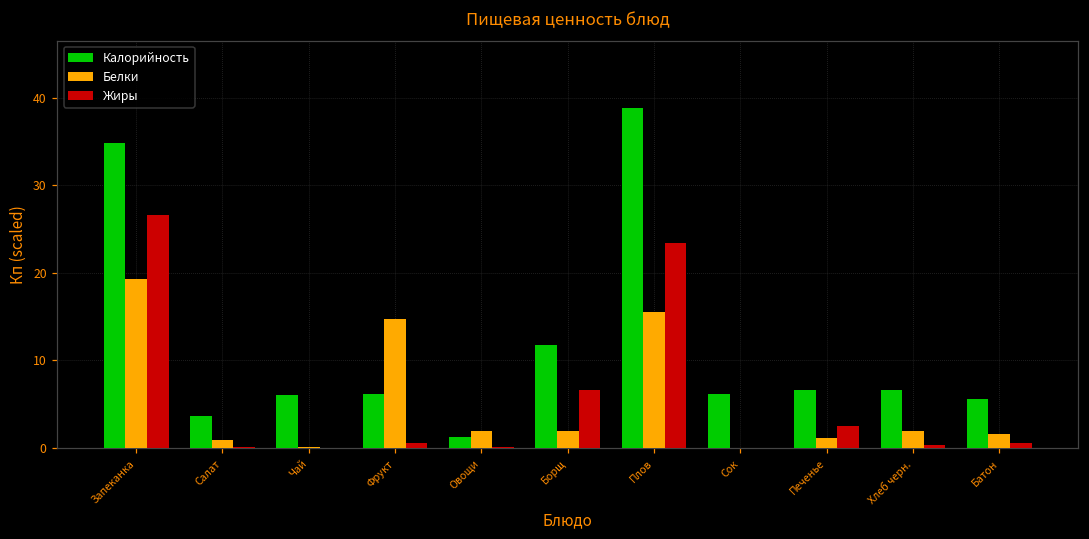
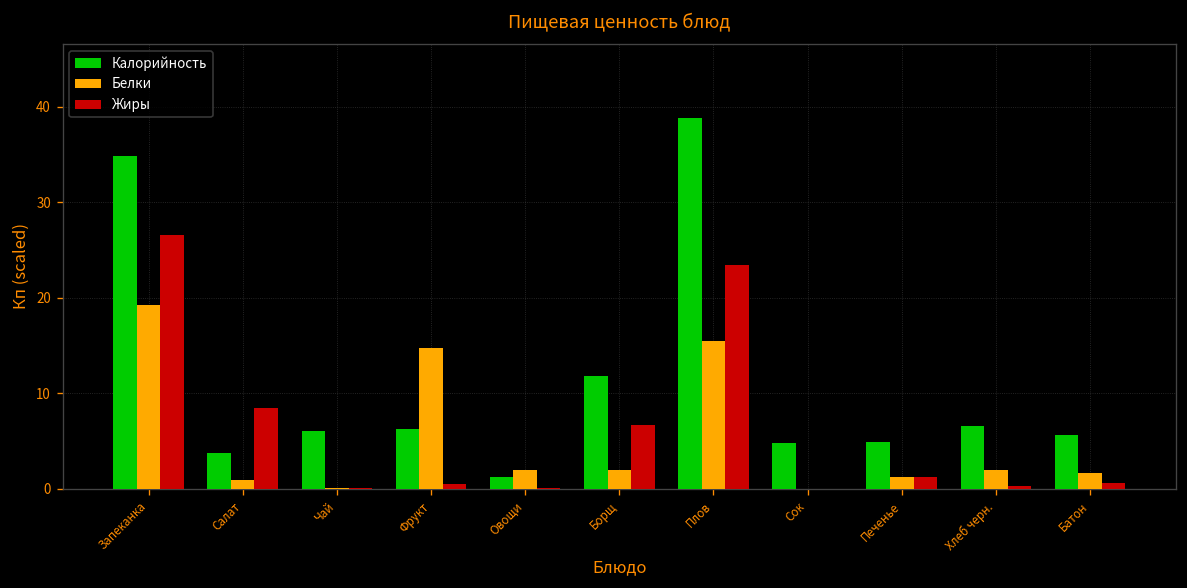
Жиры, Салат: 0 -> 8
Калорийность, Сок: 6 -> 5
Калорийность, Печенье: 7 -> 5
Жиры, Печенье: 2 -> 1
